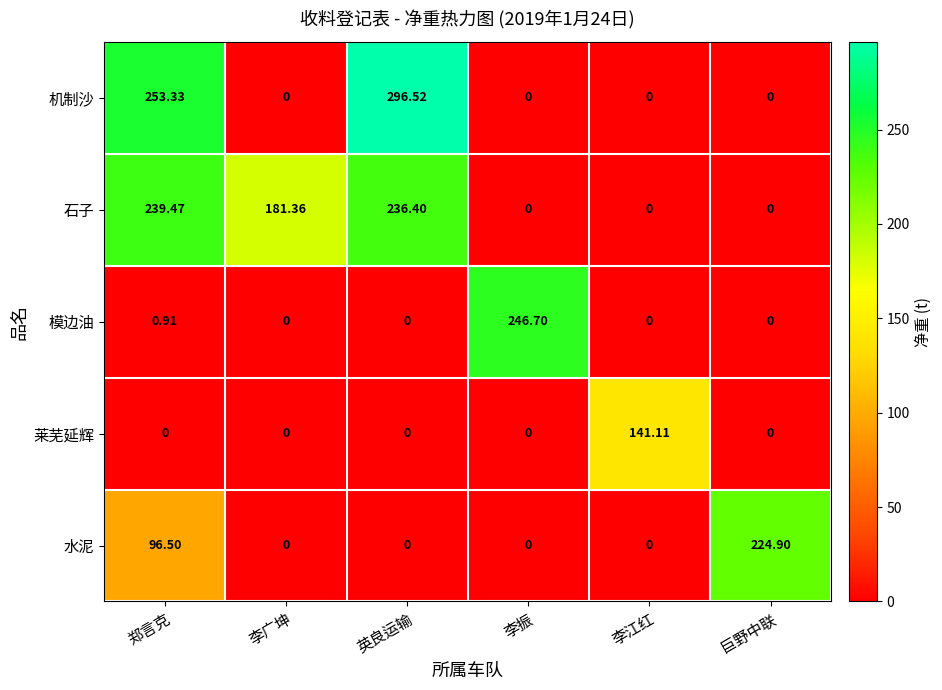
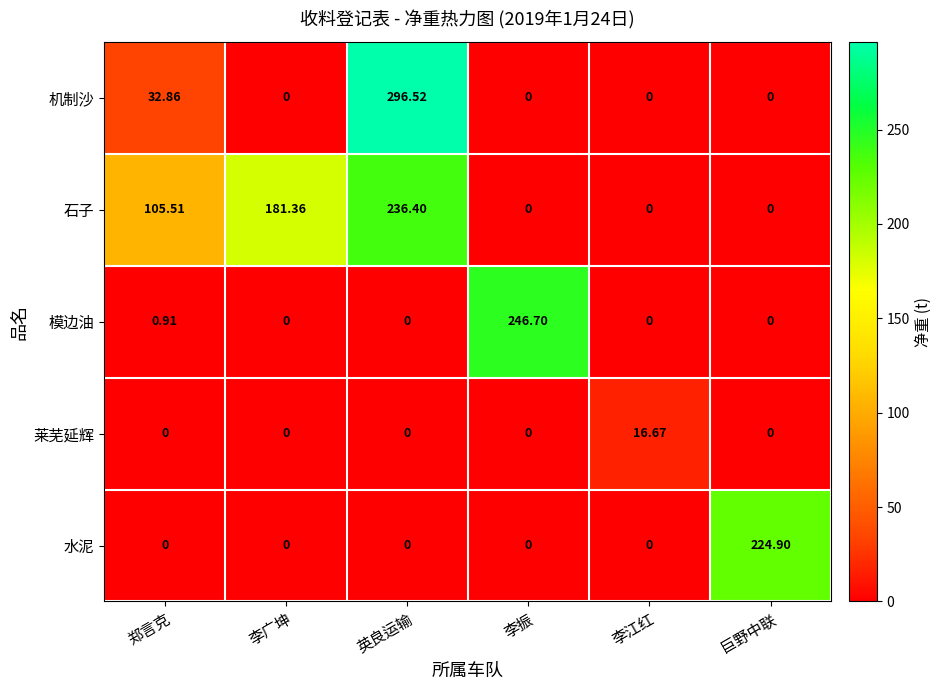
机制沙, 郑言克: 253.33 -> 32.86
石子, 郑言克: 239.47 -> 105.51
莱芜延辉, 李江红: 141.11 -> 16.67
水泥, 郑言克: 96.50 -> 0
